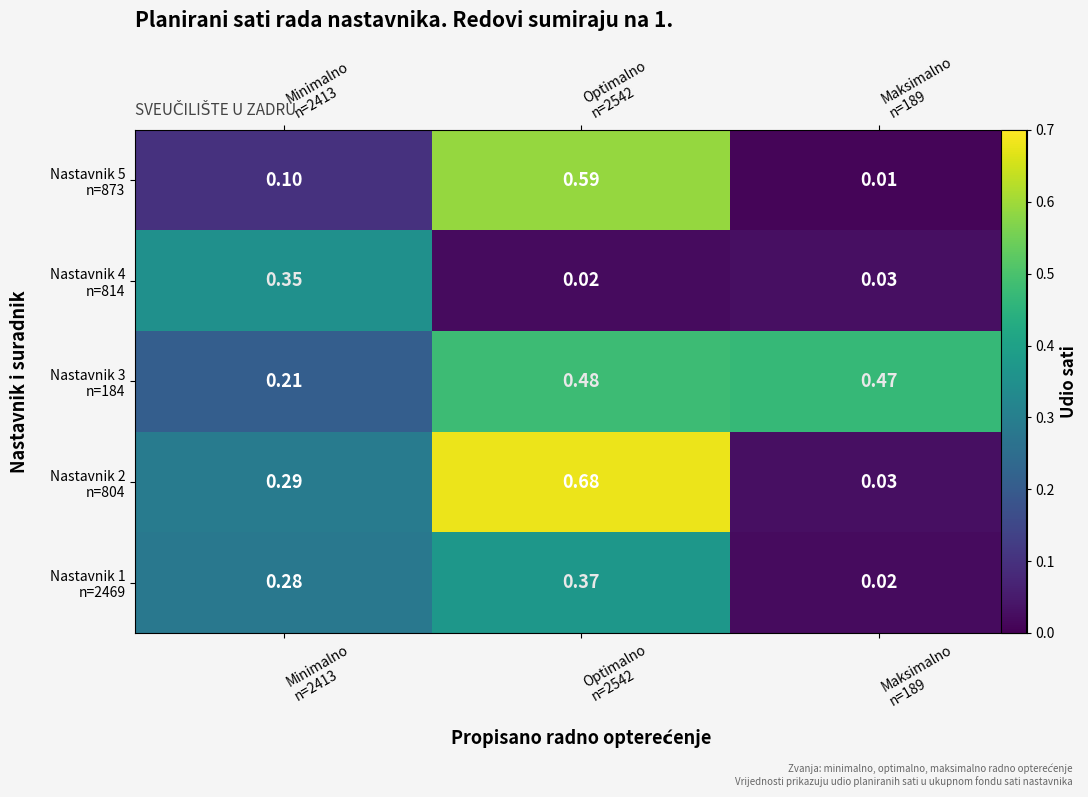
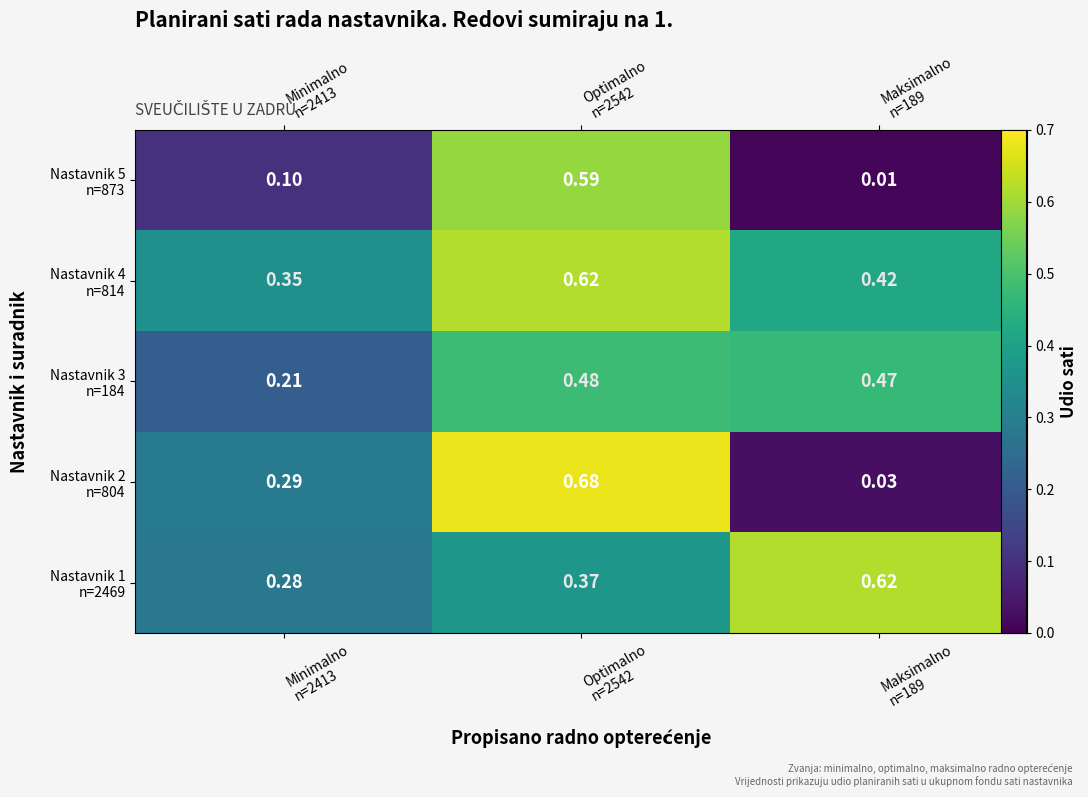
Nastavnik 4 n=814, Optimalno n=2542: 0.02 -> 0.62
Nastavnik 4 n=814, Maksimalno n=189: 0.03 -> 0.42
Nastavnik 1 n=2469, Maksimalno n=189: 0.02 -> 0.62
